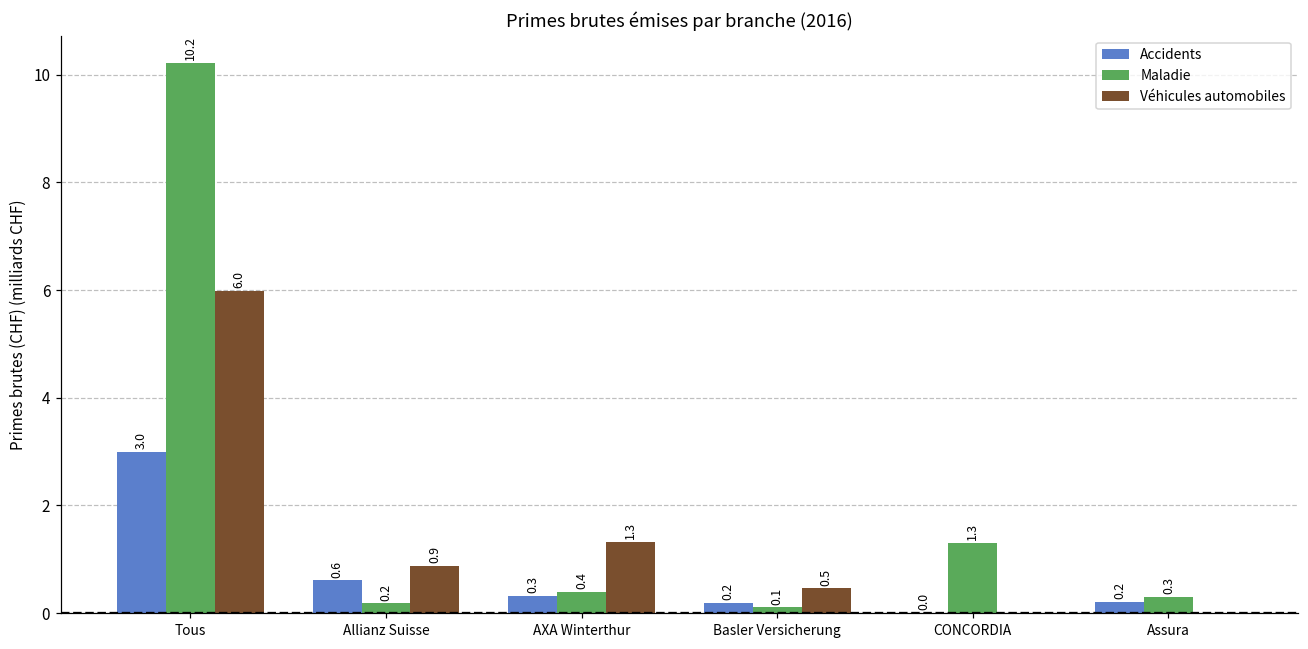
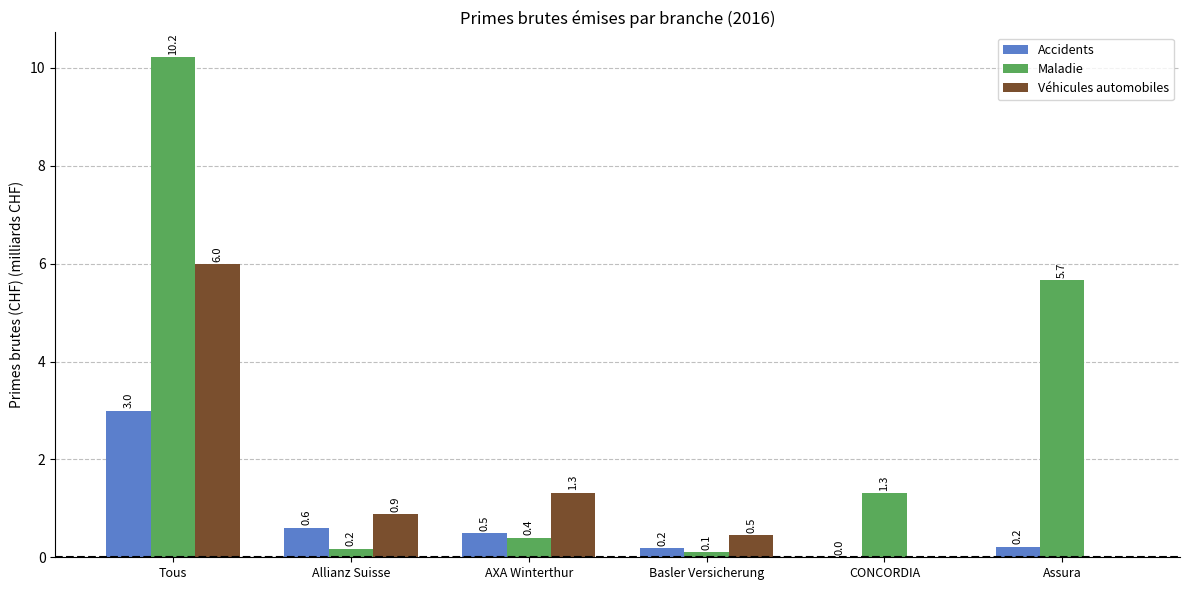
Accidents, AXA Winterthur: 0.3 -> 0.5
Maladie, Assura: 0.3 -> 5.7
